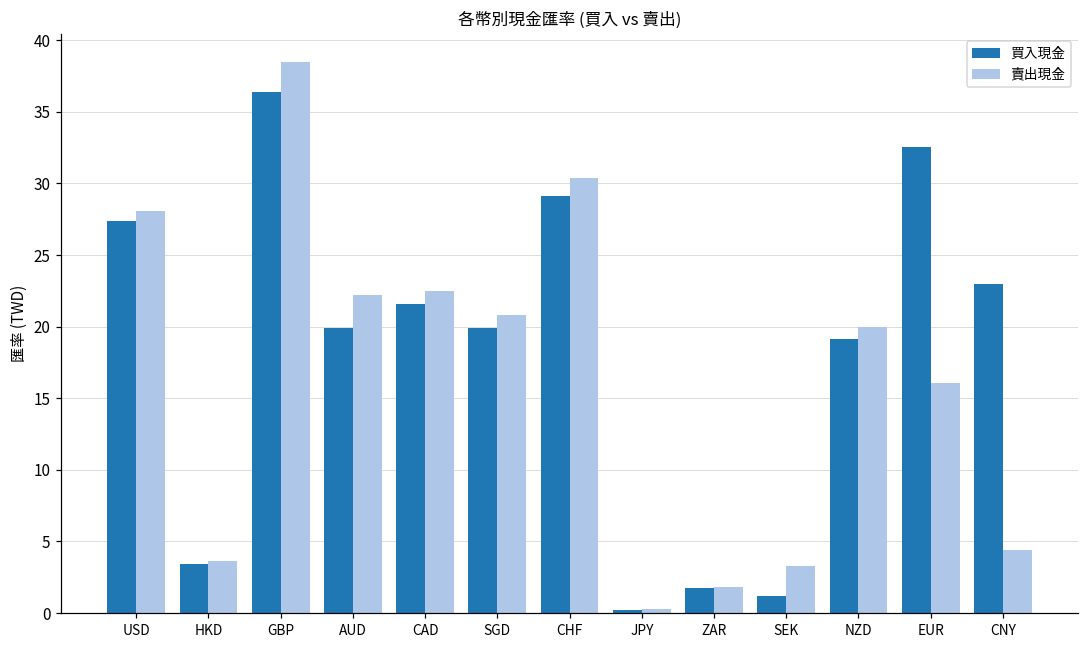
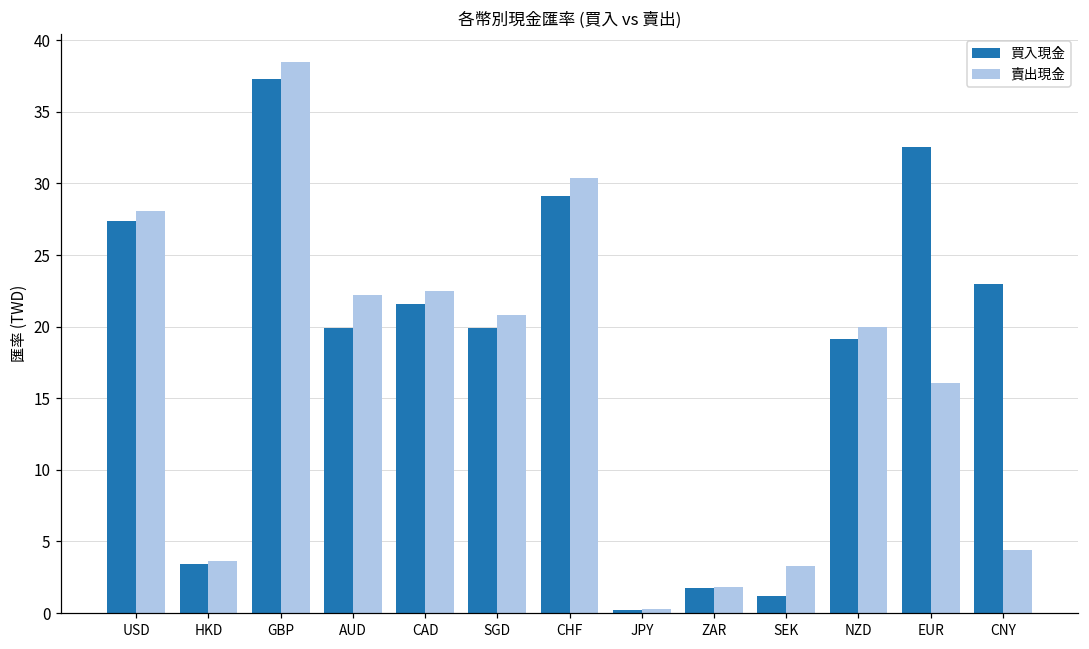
買入現金, GBP: 36.4 -> 37.3
